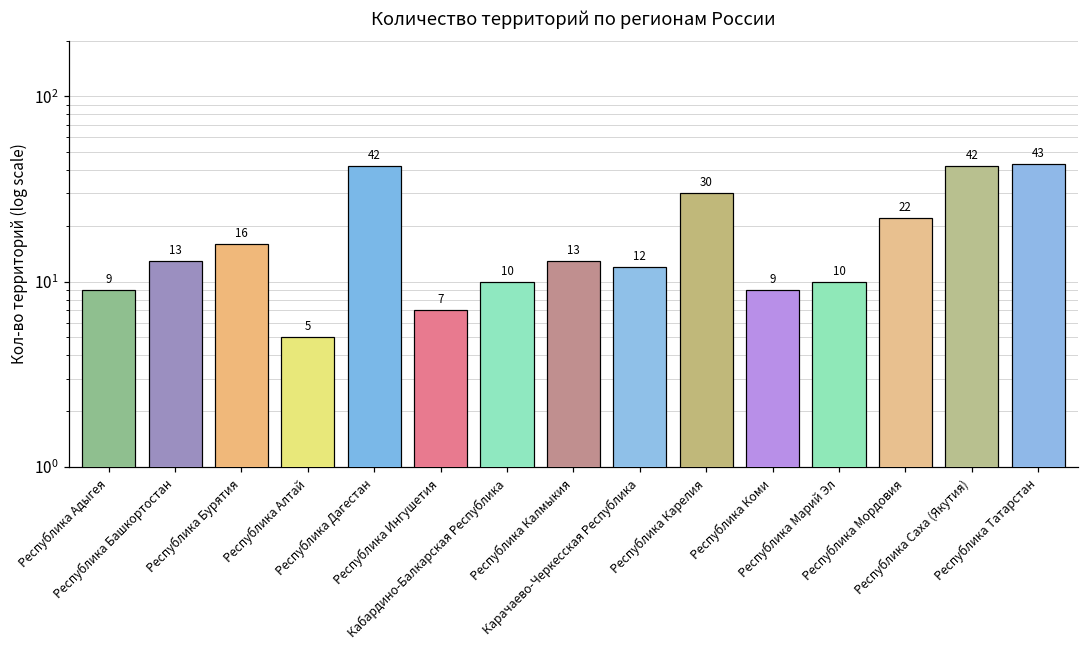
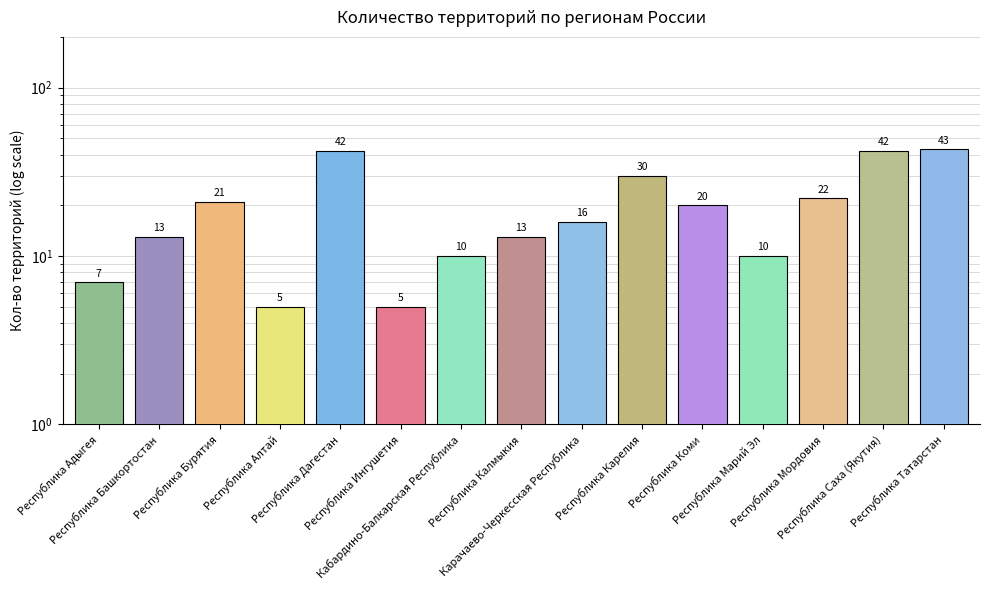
Республика Адыгея: 9 -> 7
Республика Бурятия: 16 -> 21
Республика Ингушетия: 7 -> 5
Карачаево-Черкесская Республика: 12 -> 16
Республика Коми: 9 -> 20
